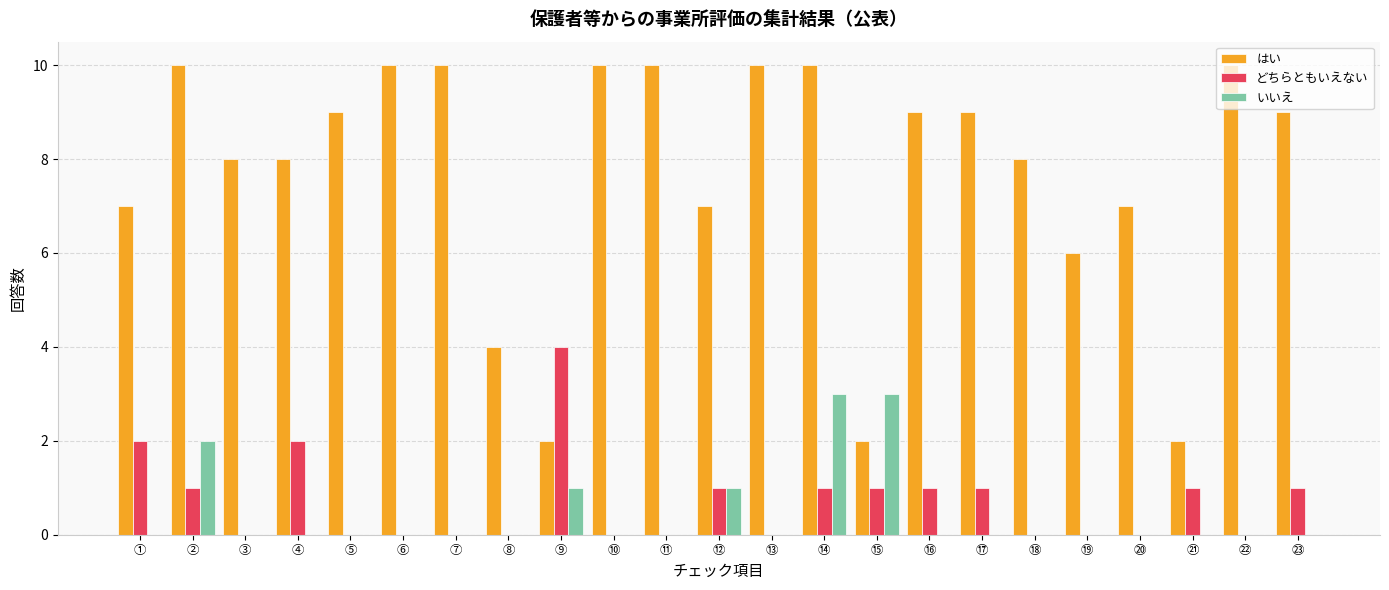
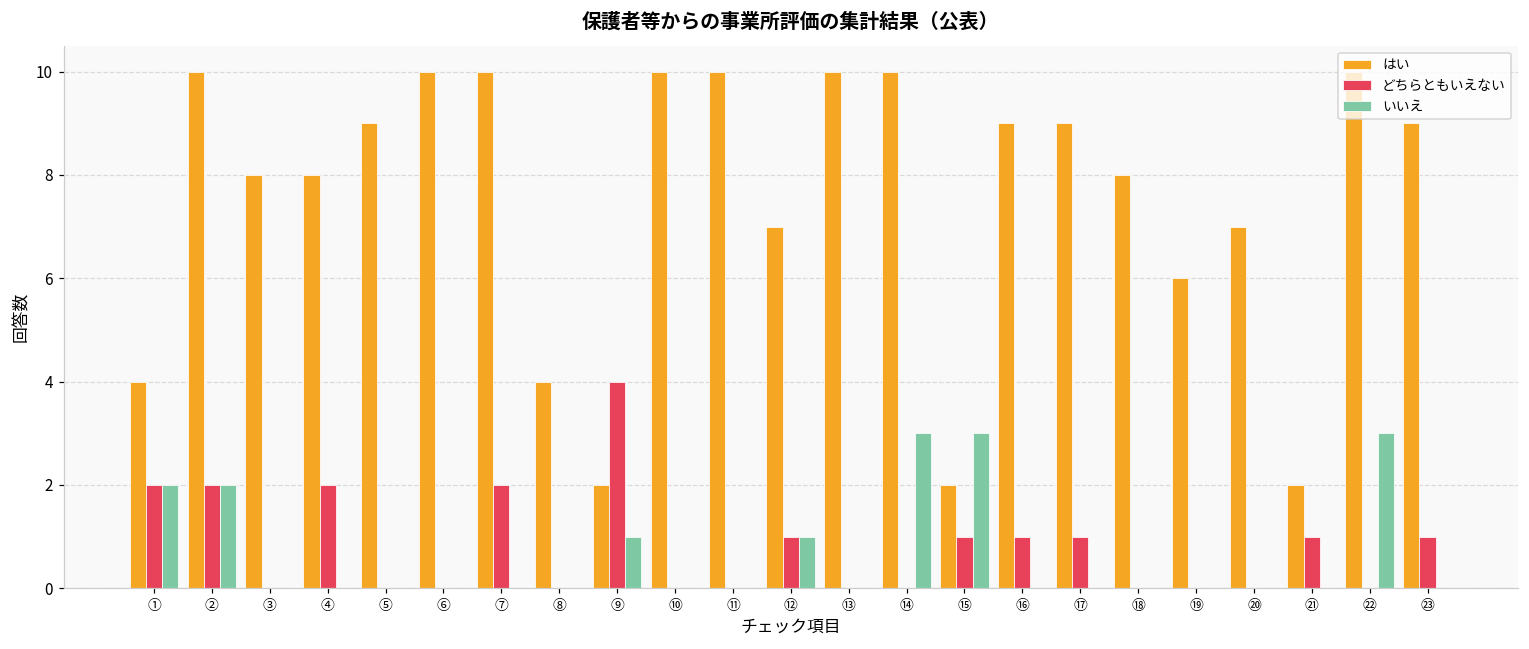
はい, ①: 7 -> 4
いいえ, ①: 0 -> 2
どちらともいえない, ②: 1 -> 2
どちらともいえない, ⑦: 0 -> 2
どちらともいえない, ⑭: 1 -> 0
いいえ, ㉒: 0 -> 3
